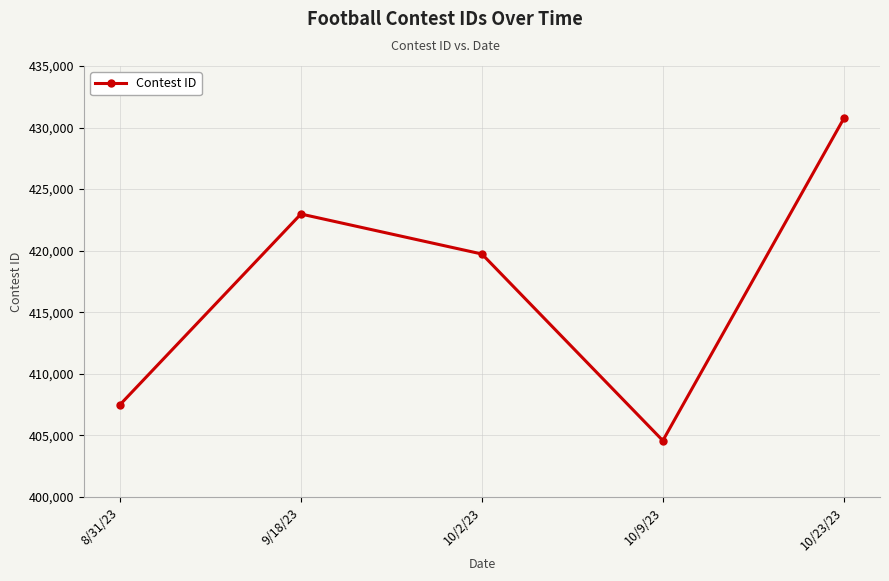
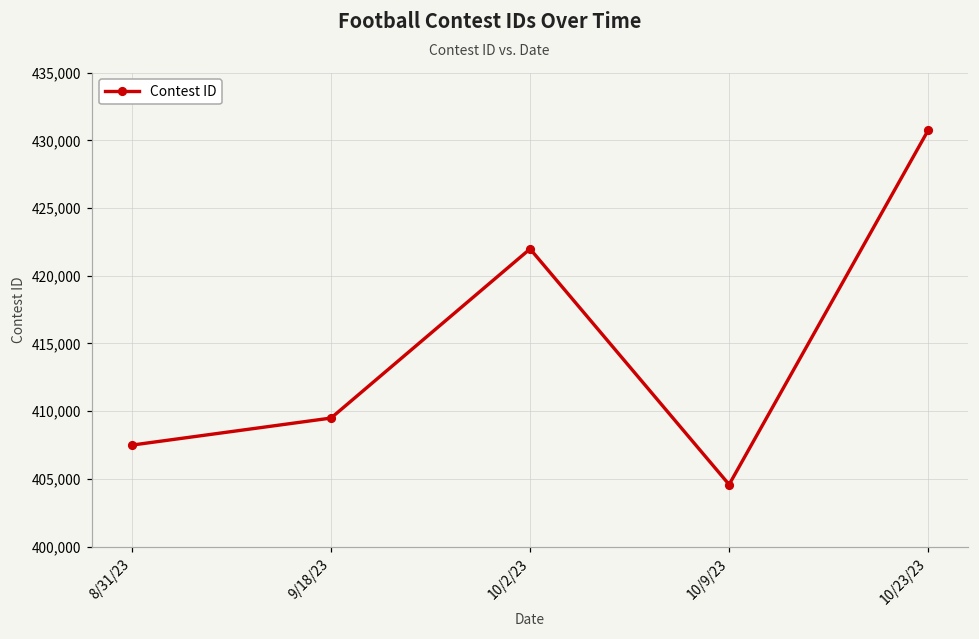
9/18/23: 423,000 -> 409,500
10/2/23: 419,700 -> 422,000
